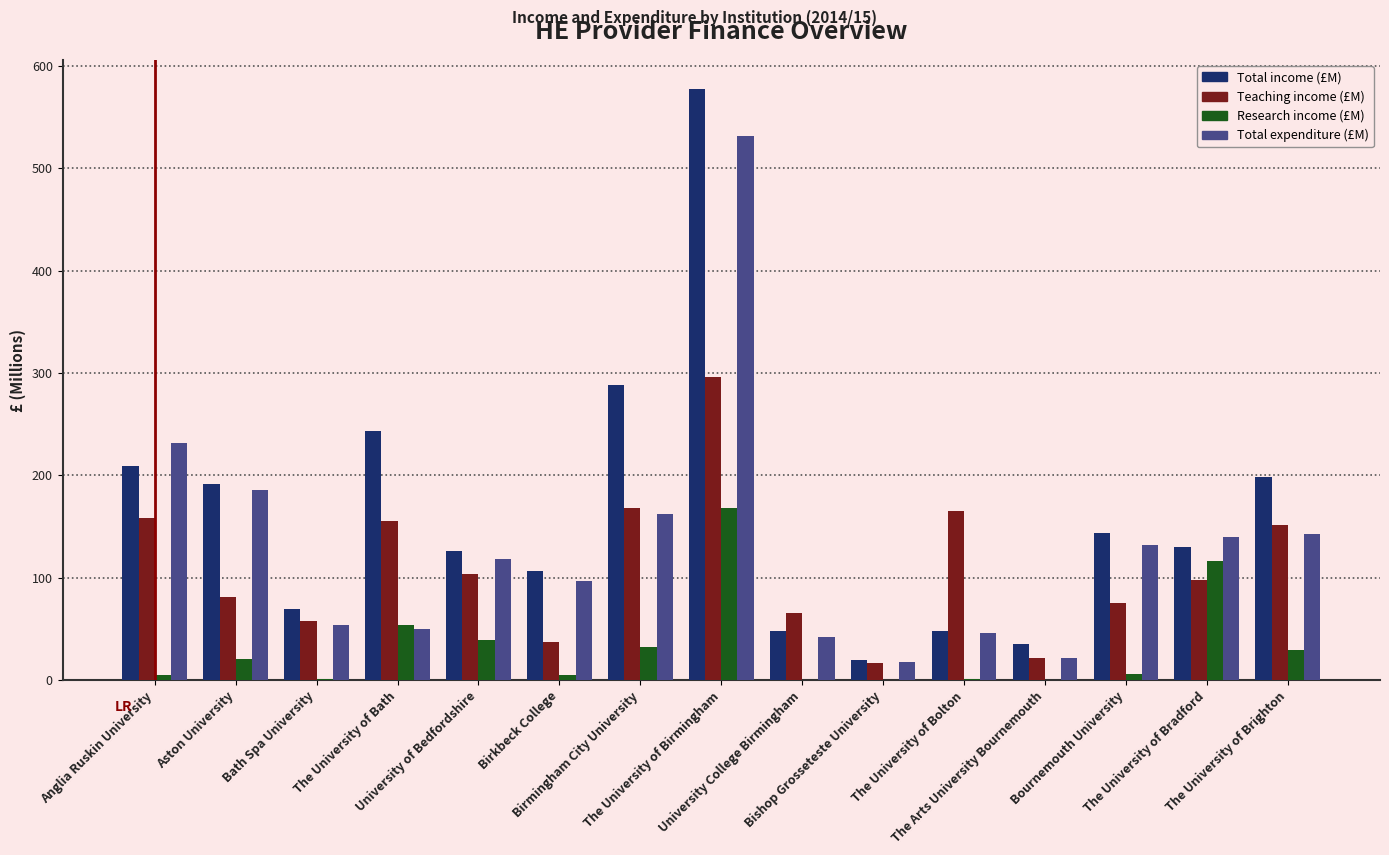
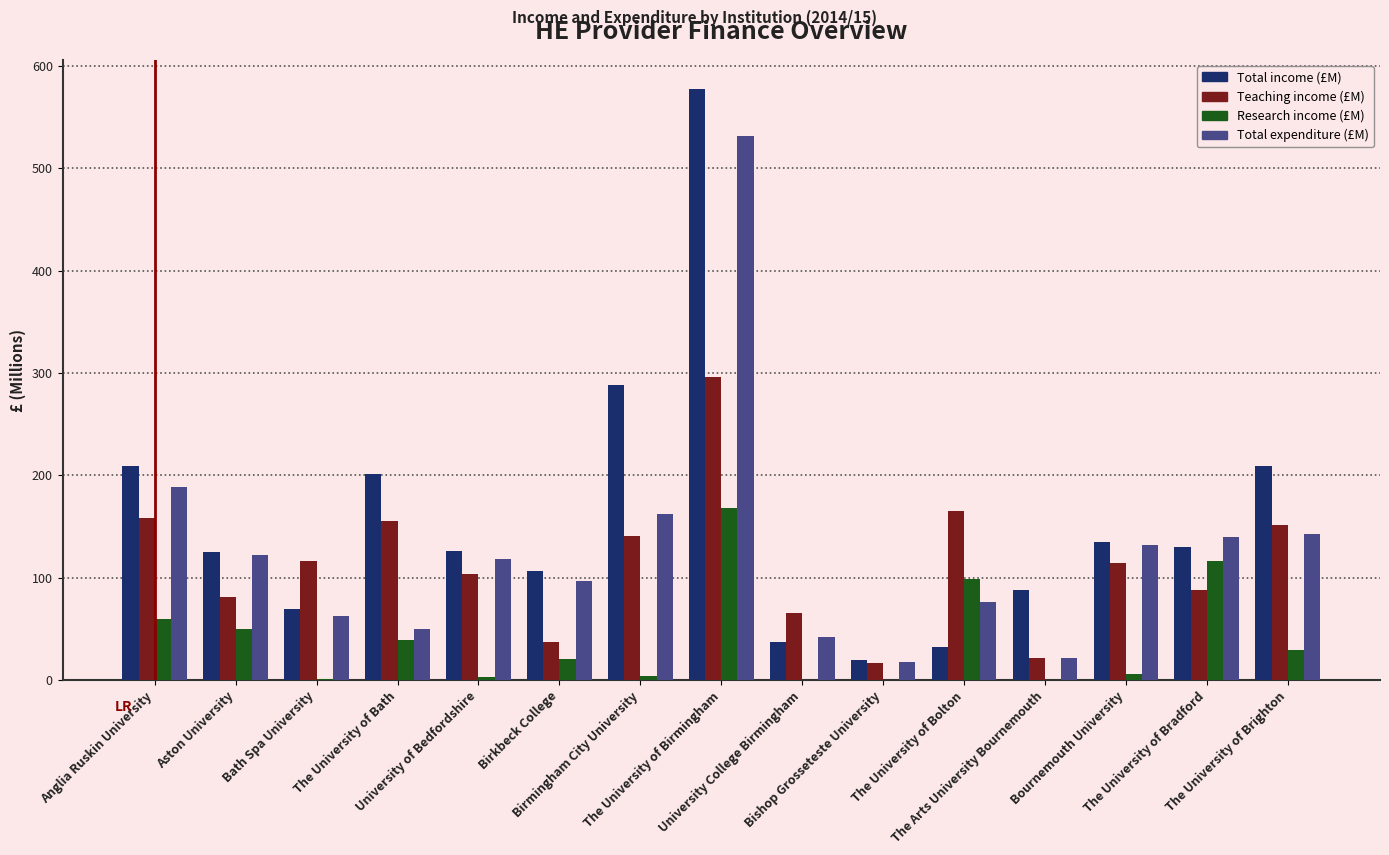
Research income (£M), Anglia Ruskin University: 4 -> 60
Total expenditure (£M), Anglia Ruskin University: 232 -> 189
Total income (£M), Aston University: 192 -> 125
Research income (£M), Aston University: 20 -> 50
Total expenditure (£M), Aston University: 185 -> 122
Teaching income (£M), Bath Spa University: 58 -> 116
Total expenditure (£M), Bath Spa University: 54 -> 62
Total income (£M), The University of Bath: 243 -> 201
Research income (£M), The University of Bath: 54 -> 40
Research income (£M), University of Bedfordshire: 39 -> 3
Research income (£M), Birkbeck College: 5 -> 20
Teaching income (£M), Birmingham City University: 169 -> 141
Research income (£M), Birmingham City University: 32 -> 4
Total income (£M), University College Birmingham: 48 -> 37
Total income (£M), The University of Bolton: 48 -> 32
Research income (£M), The University of Bolton: 1 -> 99
Total expenditure (£M), The University of Bolton: 46 -> 76
Total income (£M), The Arts University Bournemouth: 35 -> 88
Total income (£M), Bournemouth University: 144 -> 135
Teaching income (£M), Bournemouth University: 76 -> 115
Teaching income (£M), The University of Bradford: 98 -> 88
Total income (£M), The University of Brighton: 199 -> 209
